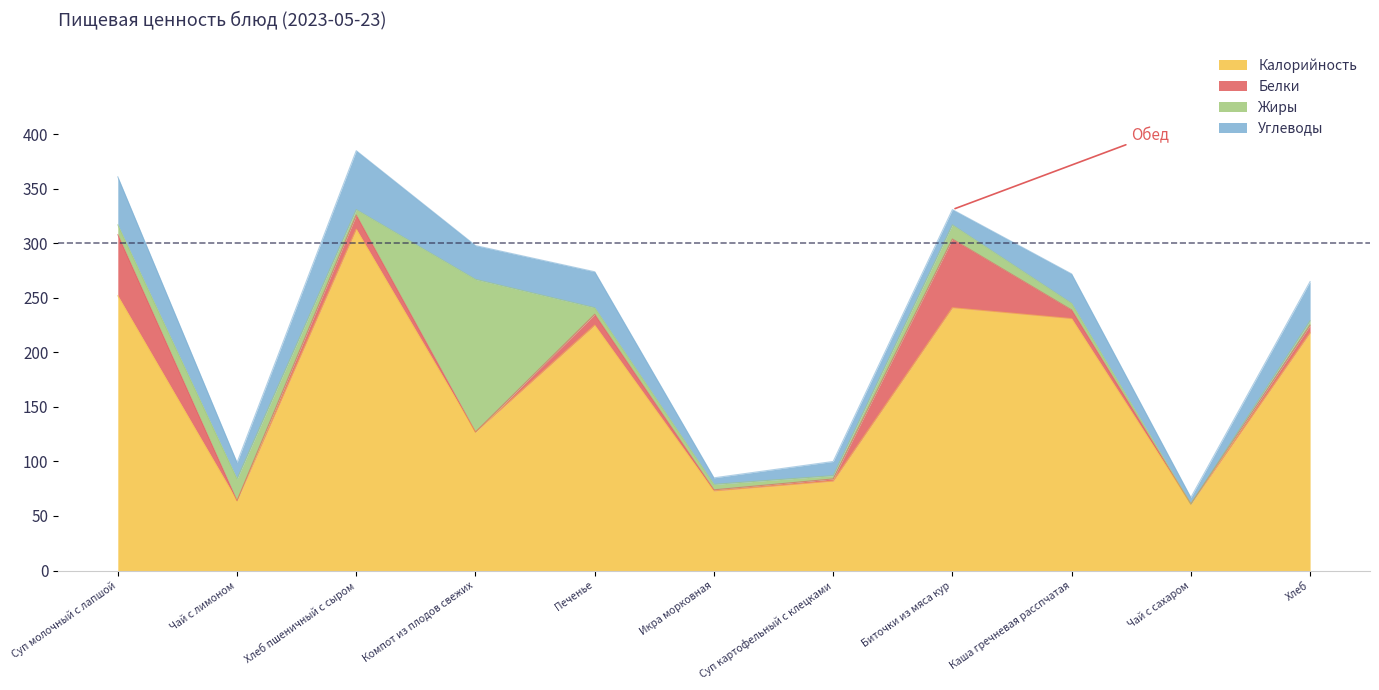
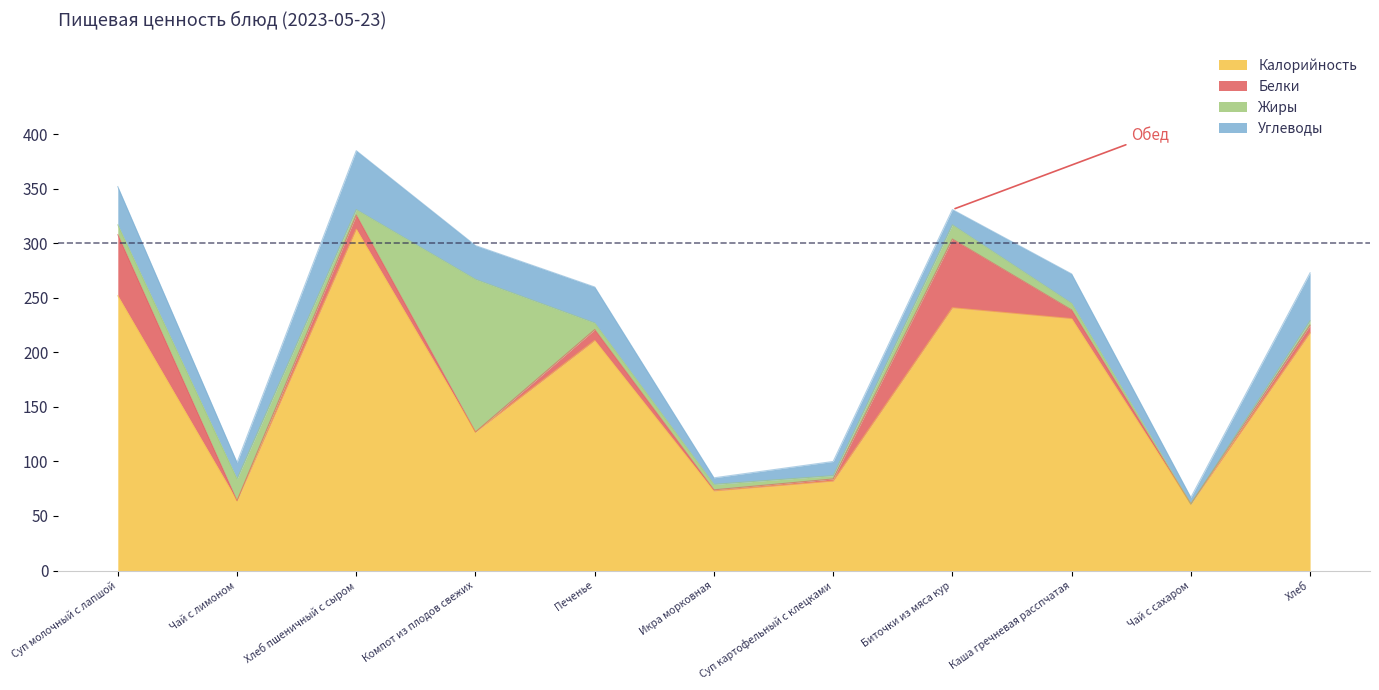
Углеводы, Суп молочный с лапшой: 44 -> 35
Калорийность, Печенье: 225 -> 211
Углеводы, Хлеб: 36 -> 44
